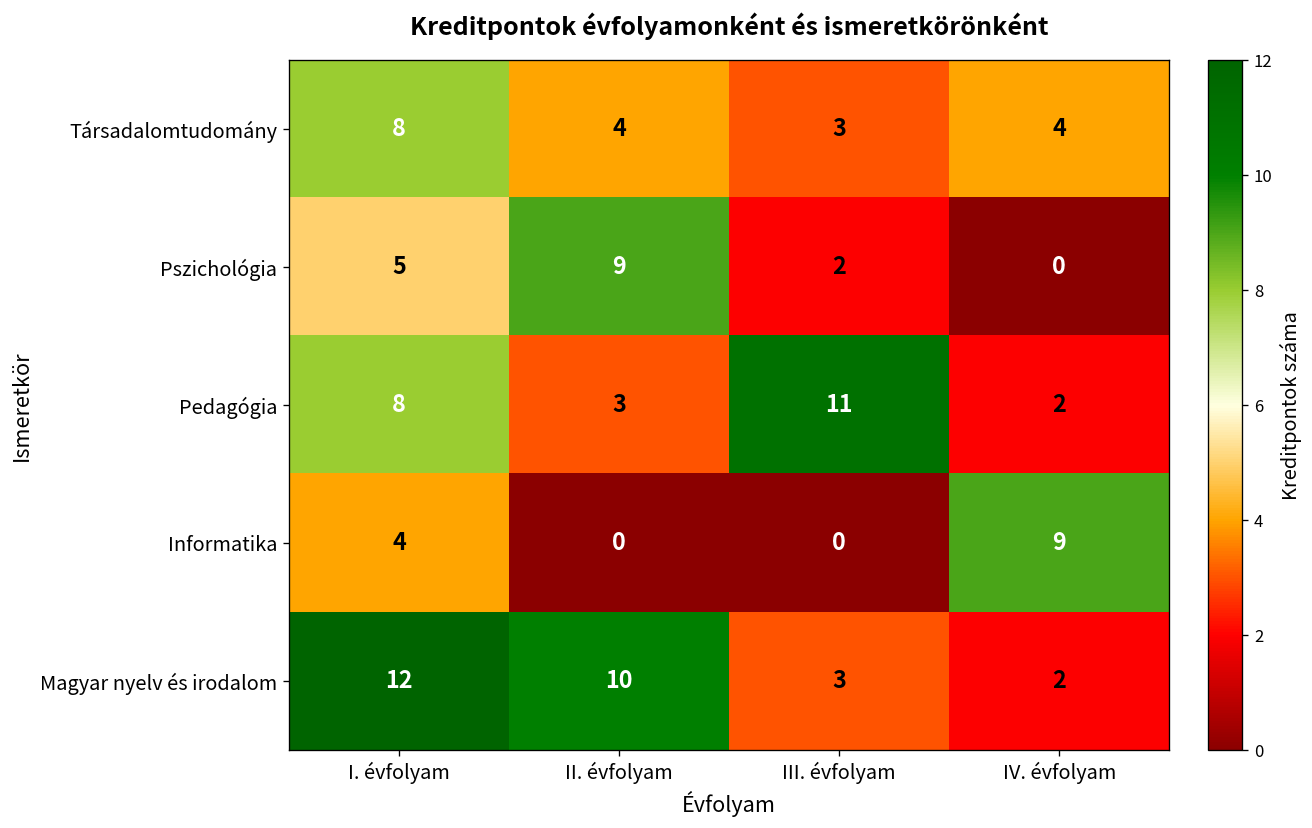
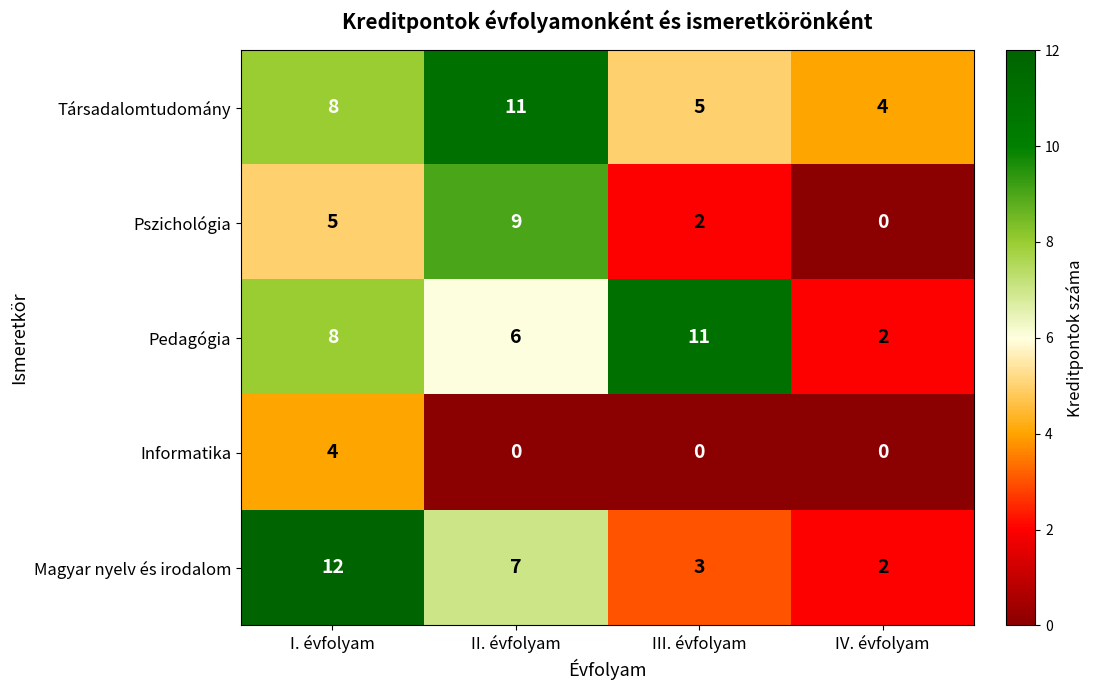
Társadalomtudomány, II. évfolyam: 4 -> 11
Társadalomtudomány, III. évfolyam: 3 -> 5
Pedagógia, II. évfolyam: 3 -> 6
Informatika, IV. évfolyam: 9 -> 0
Magyar nyelv és irodalom, II. évfolyam: 10 -> 7
